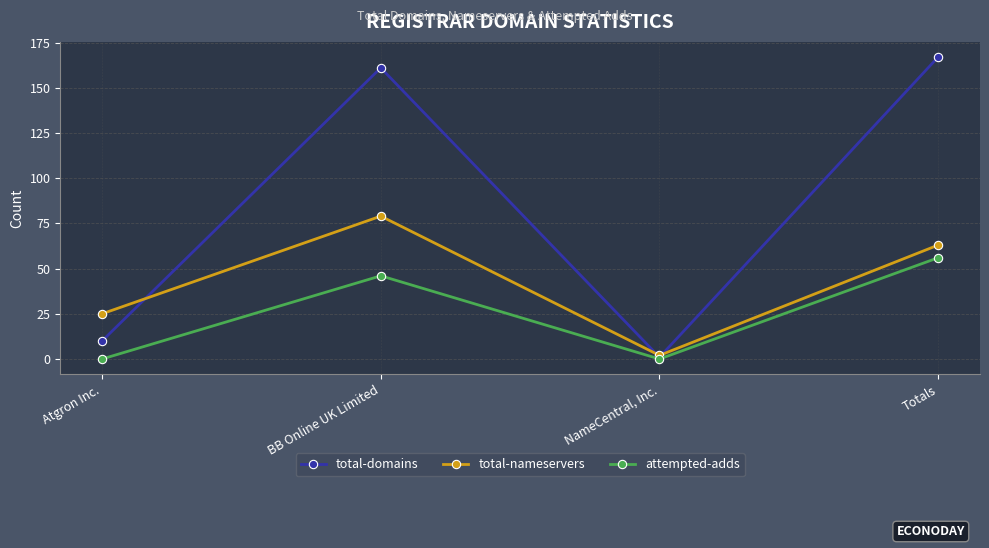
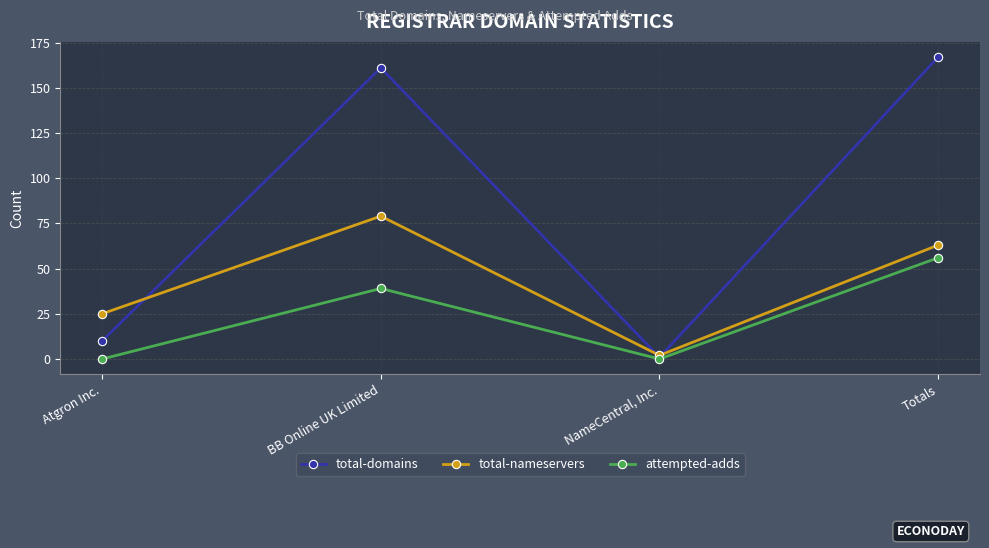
attempted-adds, BB Online UK Limited: 46 -> 39
